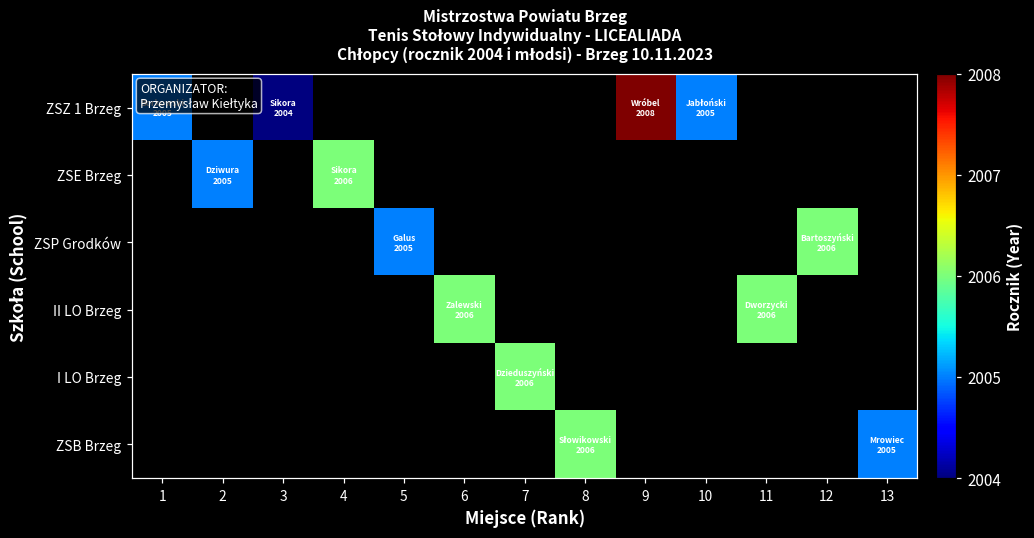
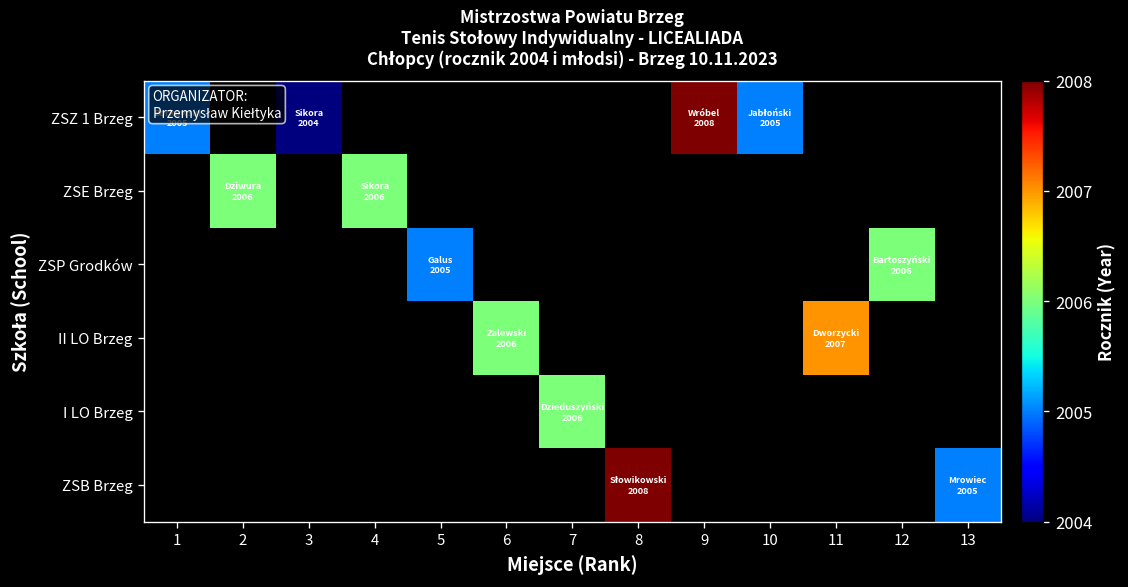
ZSE Brzeg, 2: 2005 -> 2006
II LO Brzeg, 11: 2006 -> 2007
ZSB Brzeg, 8: 2006 -> 2008
